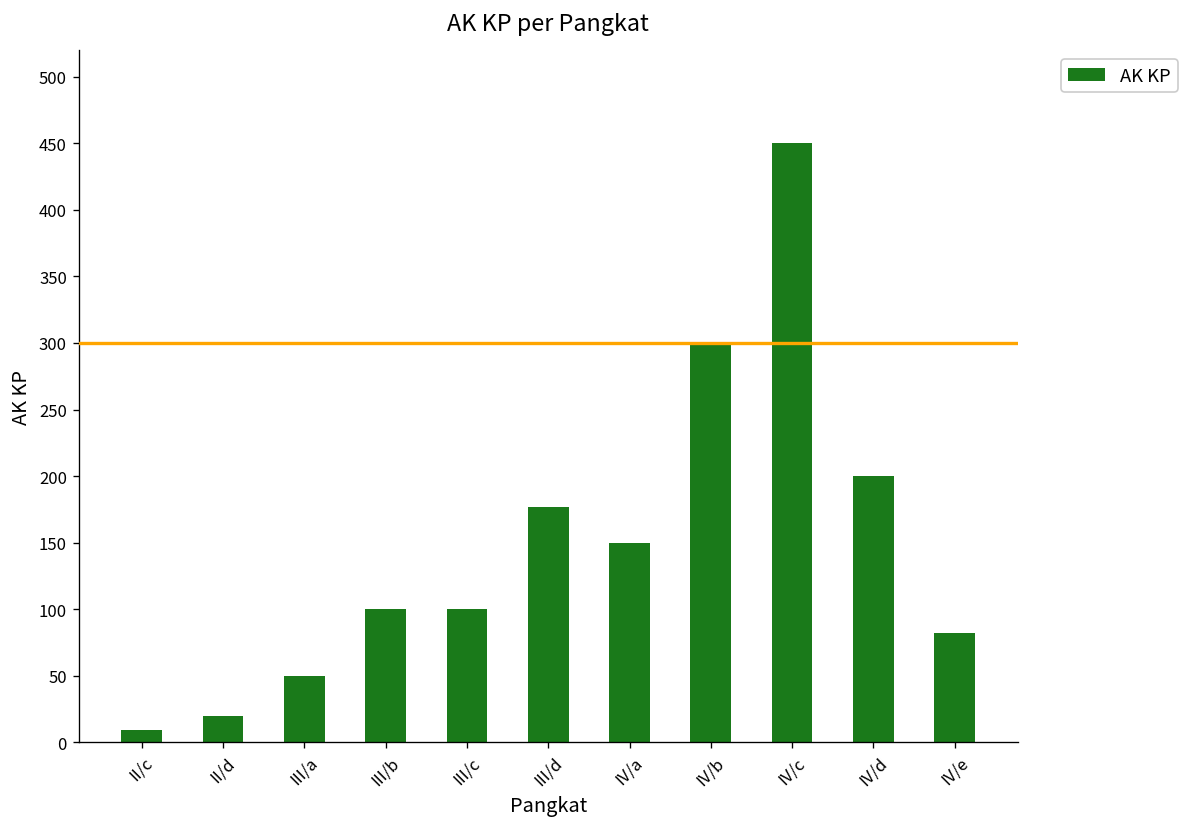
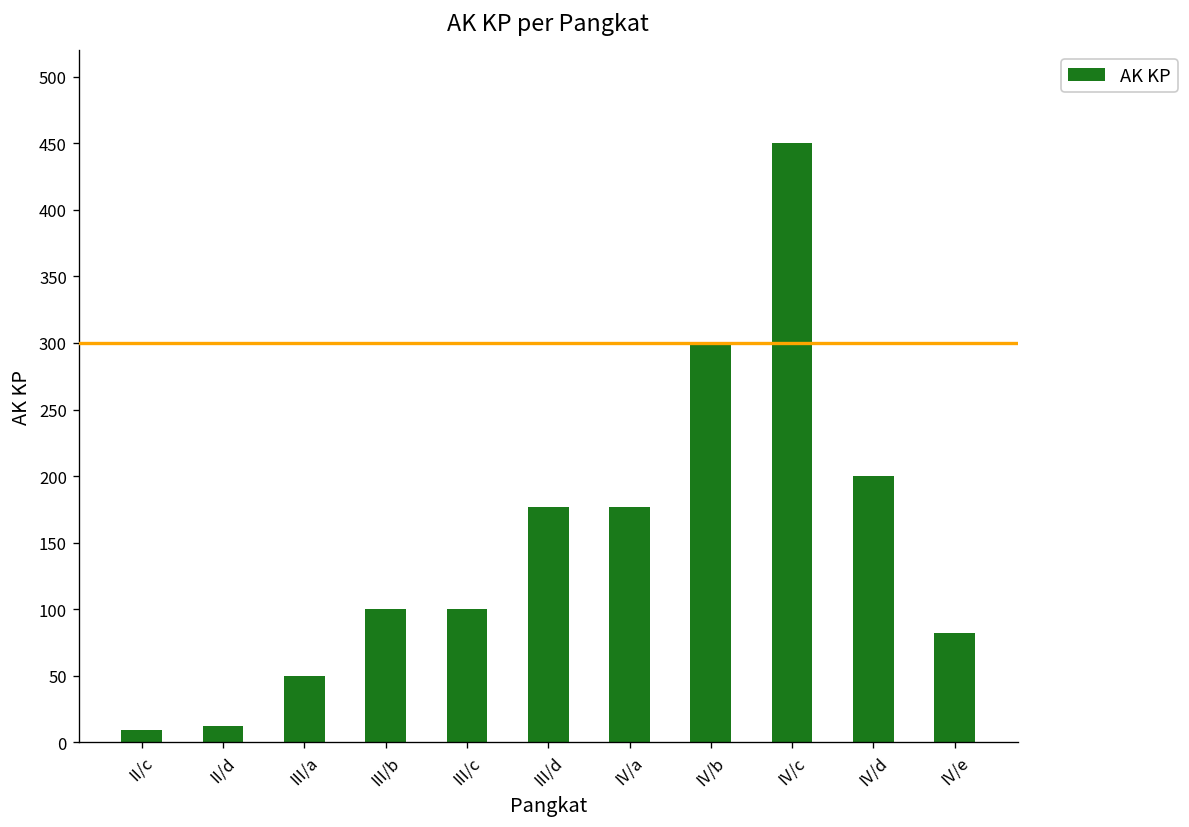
II/d: 20 -> 12
IV/a: 150 -> 177
